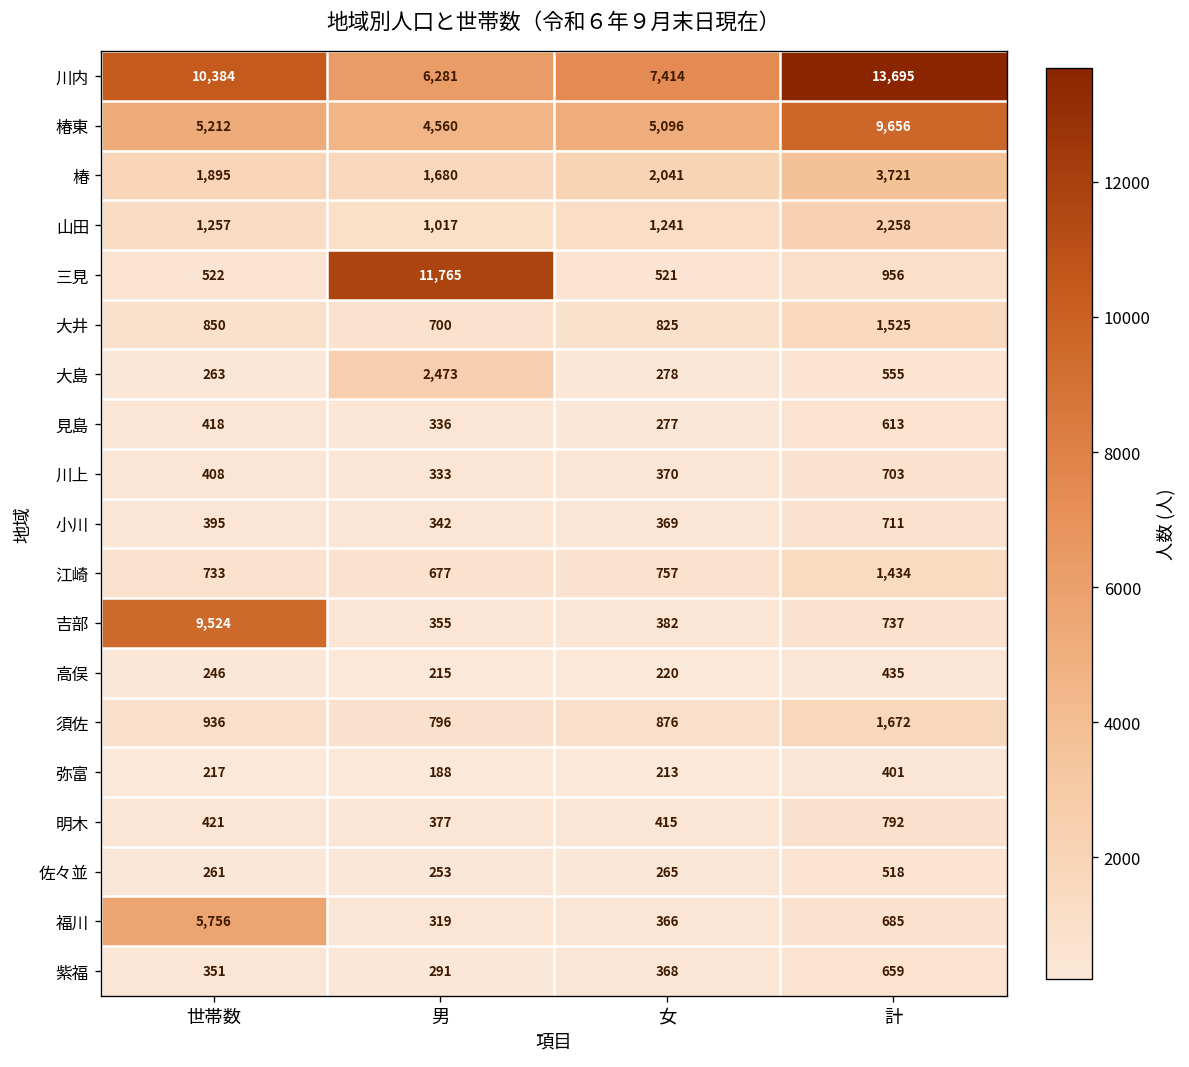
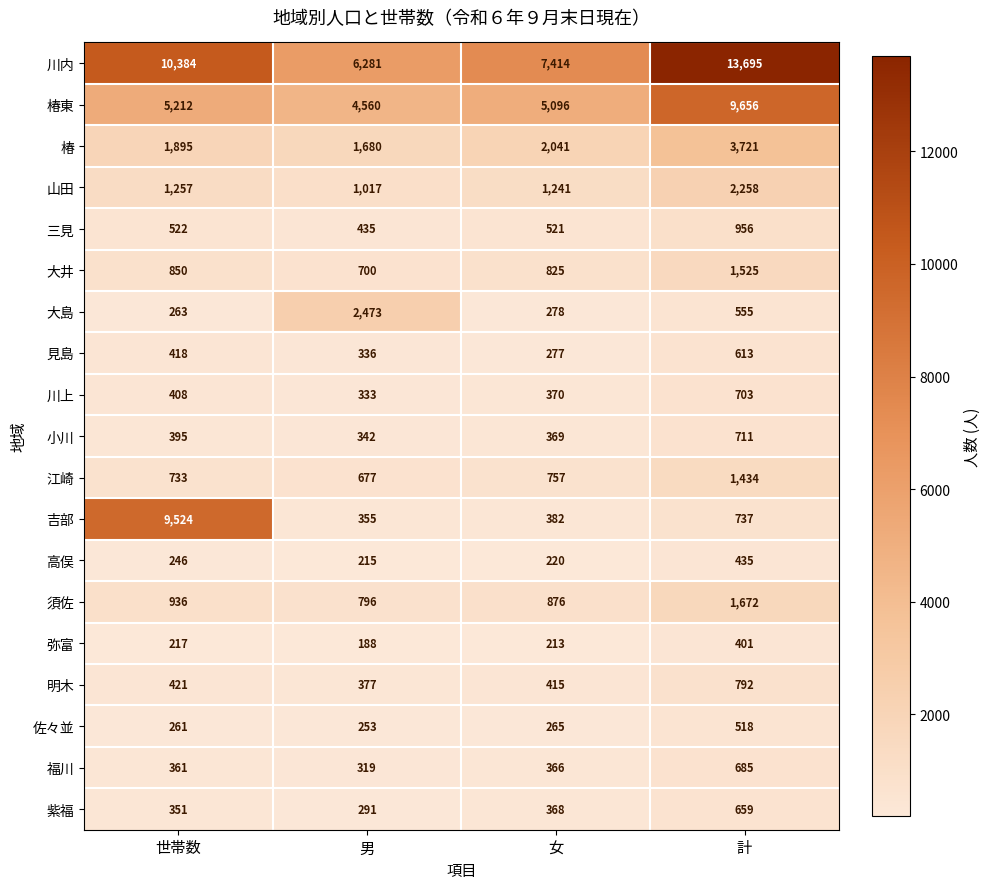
三見, 男: 11,765 -> 435
福川, 世帯数: 5,756 -> 361
